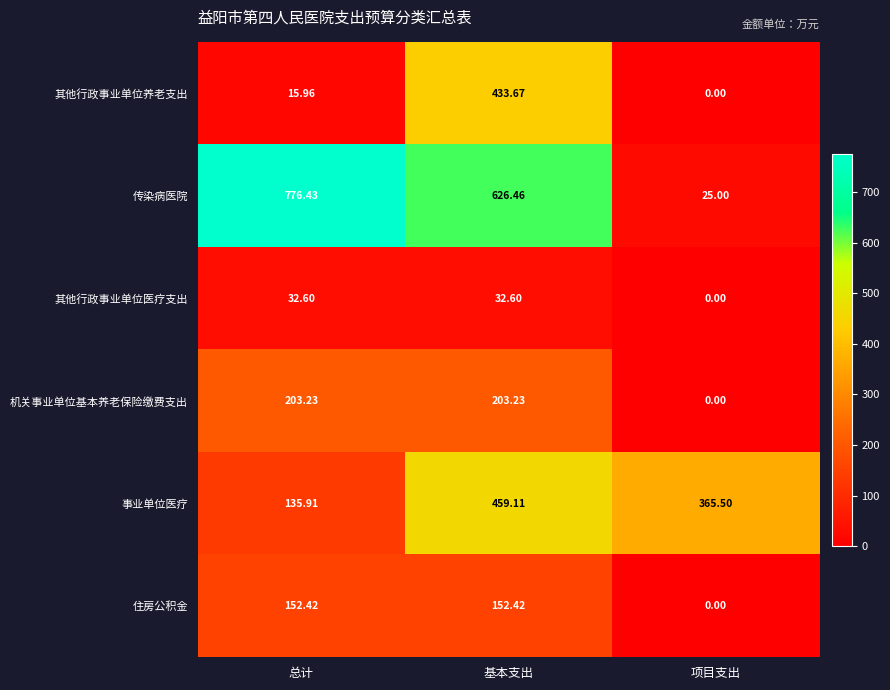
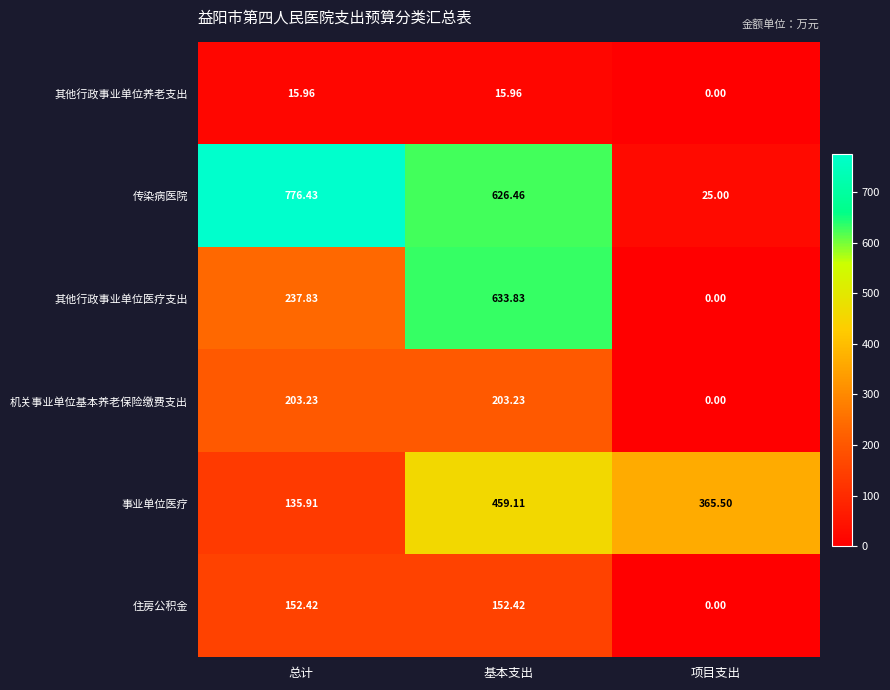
其他行政事业单位养老支出, 基本支出: 433.67 -> 15.96
其他行政事业单位医疗支出, 总计: 32.60 -> 237.83
其他行政事业单位医疗支出, 基本支出: 32.60 -> 633.83
